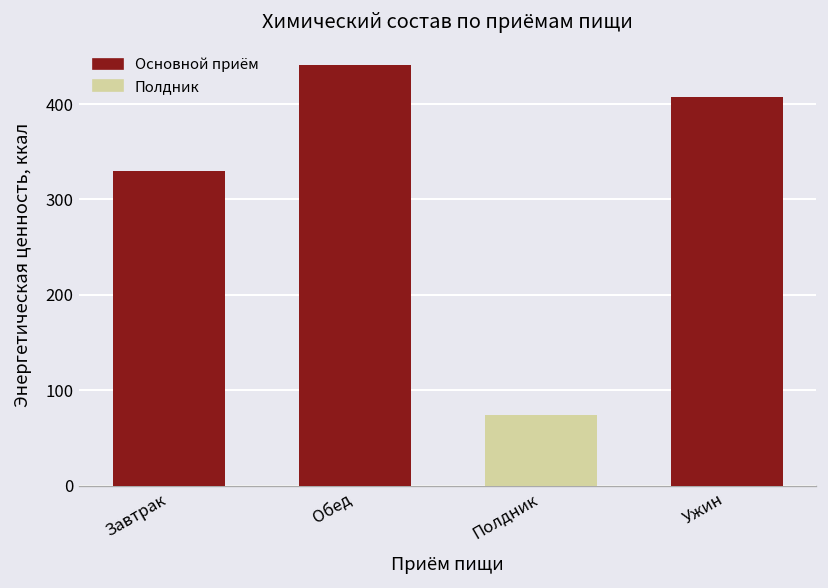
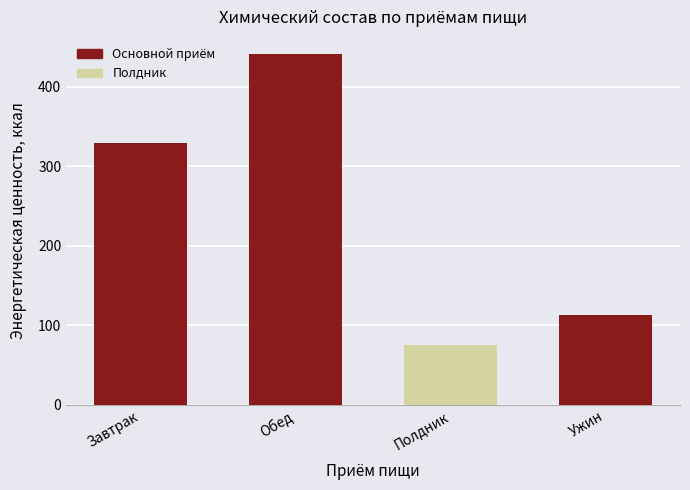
Ужин: 410 -> 110
